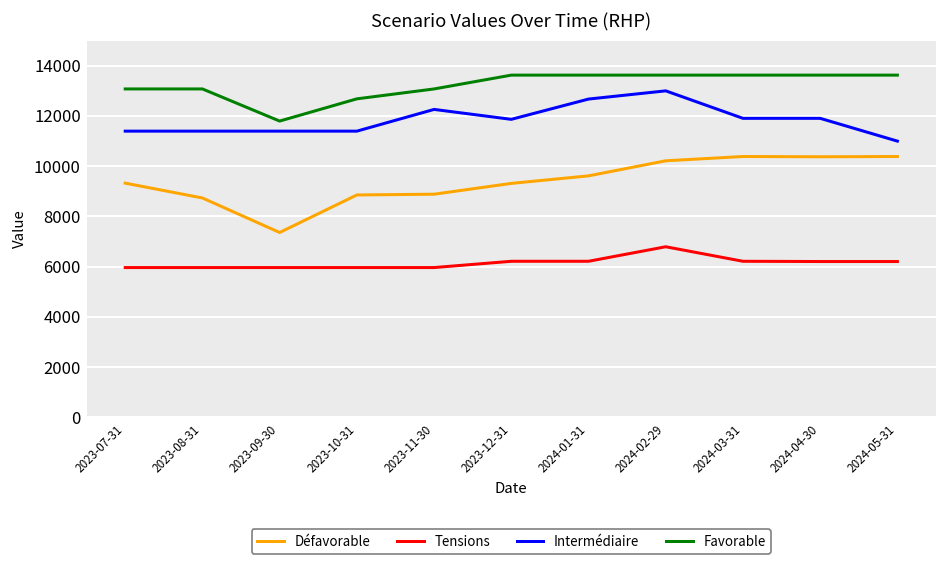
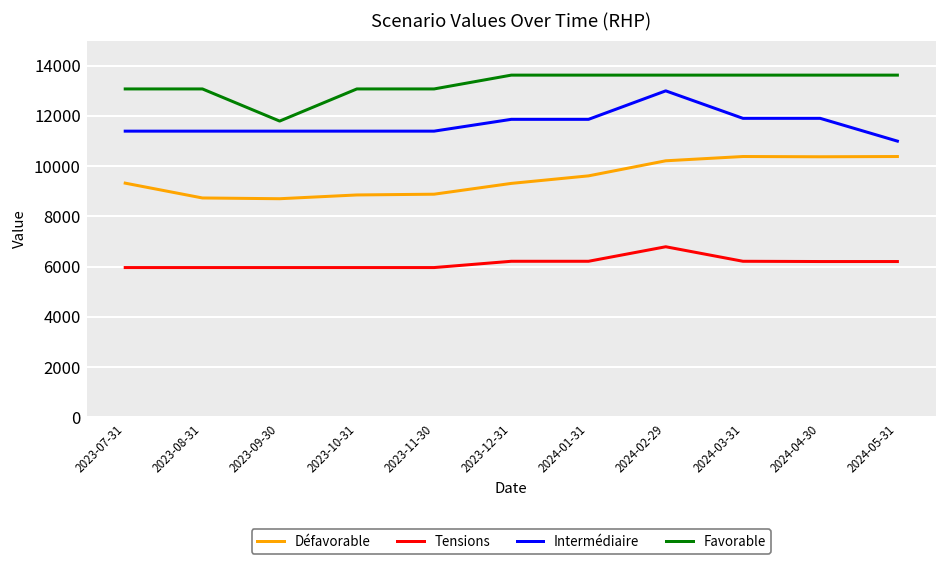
Défavorable, 2023-09-30: 7400 -> 8700
Favorable, 2023-10-31: 12700 -> 13100
Intermédiaire, 2023-11-30: 12300 -> 11400
Intermédiaire, 2024-01-31: 12700 -> 11900
